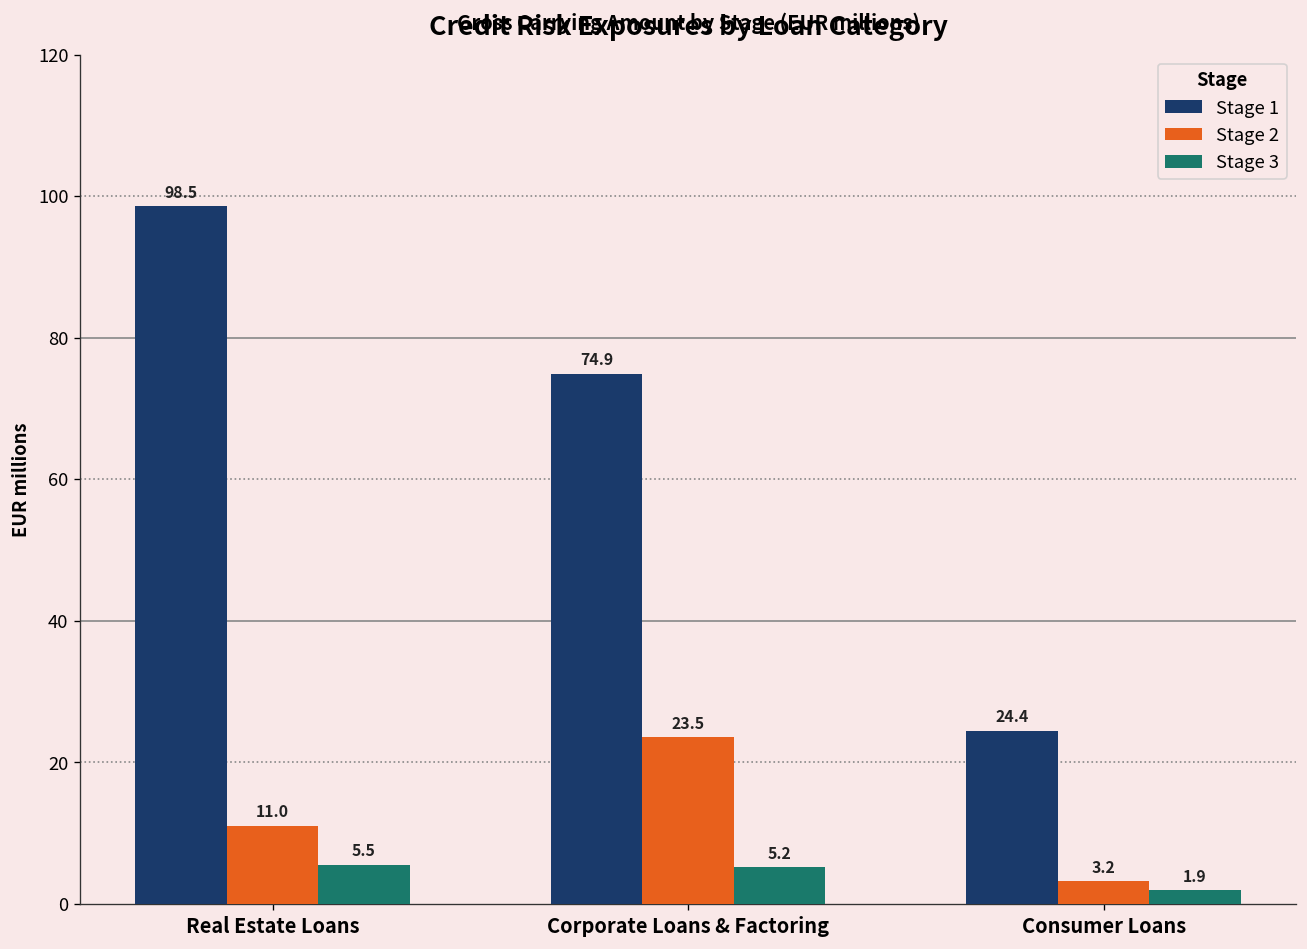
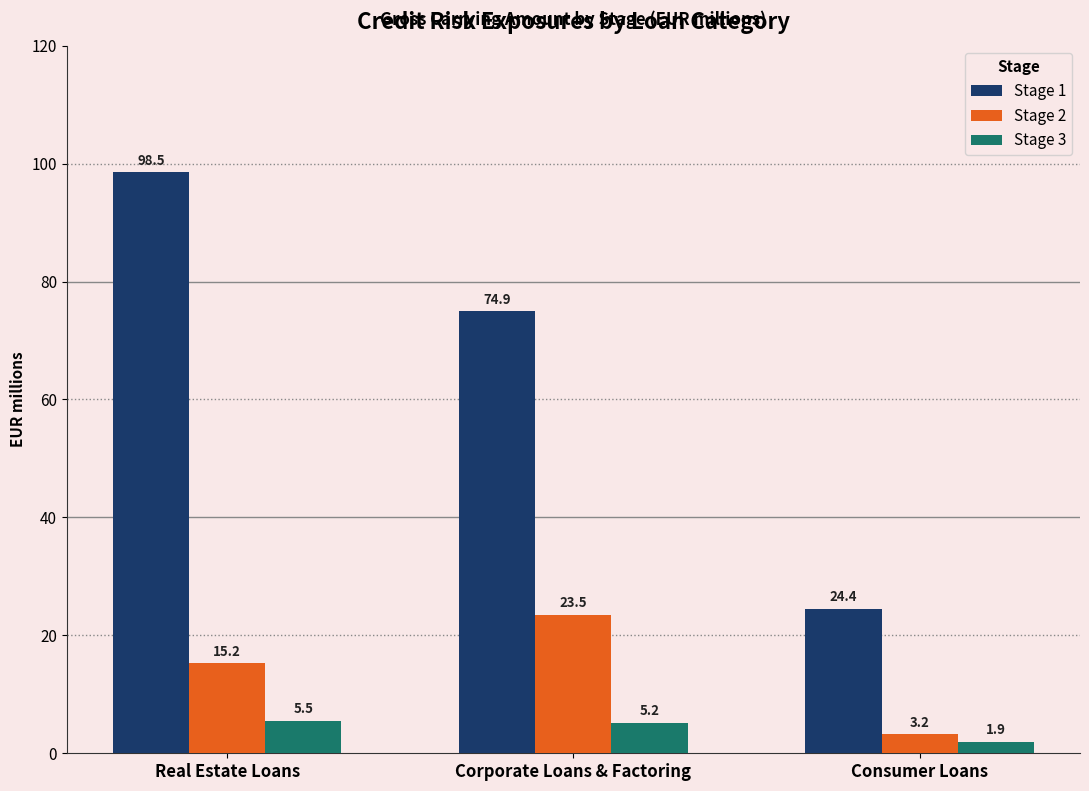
Stage 2, Real Estate Loans: 11.0 -> 15.2
